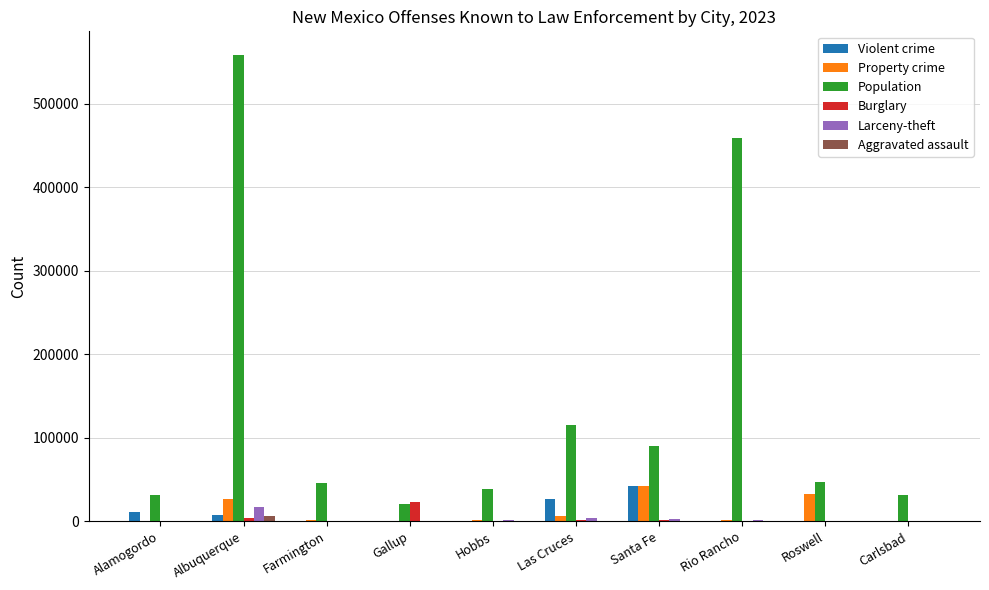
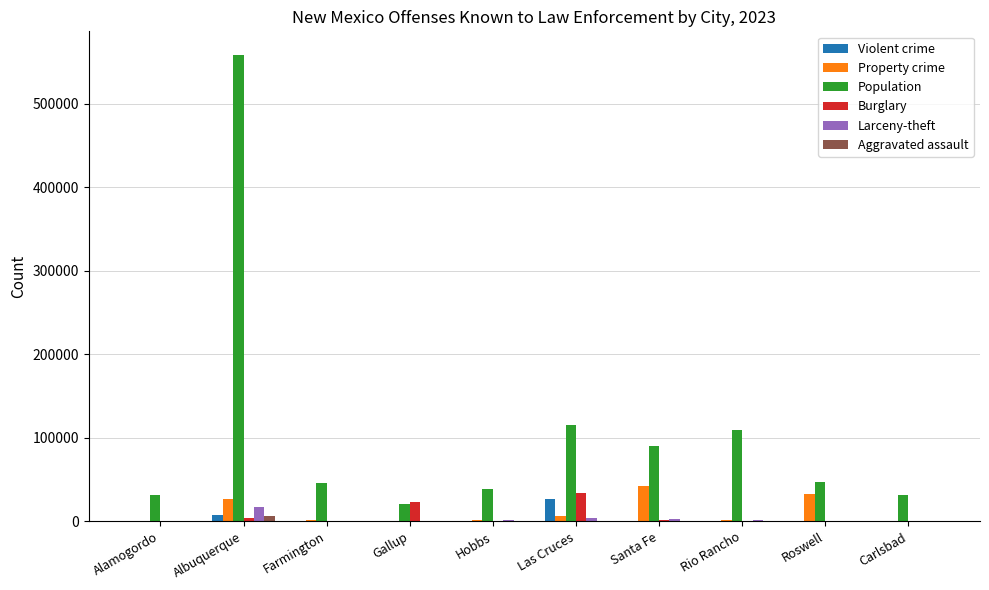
Violent crime, Alamogordo: 10000 -> 0
Burglary, Las Cruces: 0 -> 30000
Violent crime, Santa Fe: 40000 -> 0
Population, Rio Rancho: 460000 -> 110000
